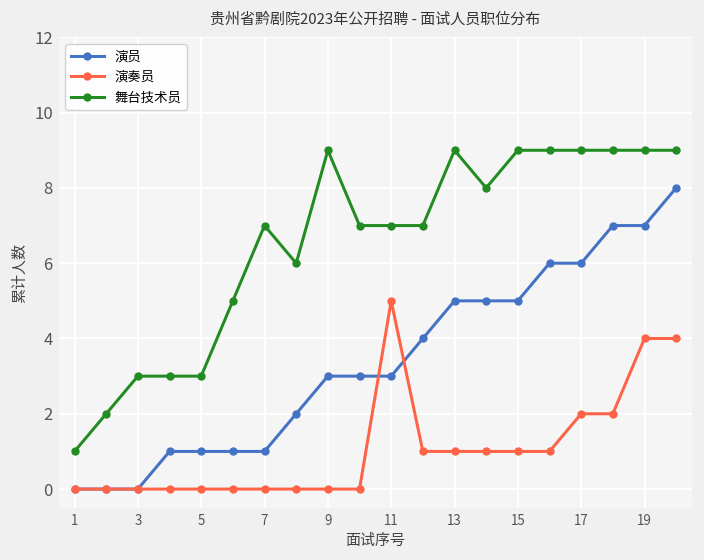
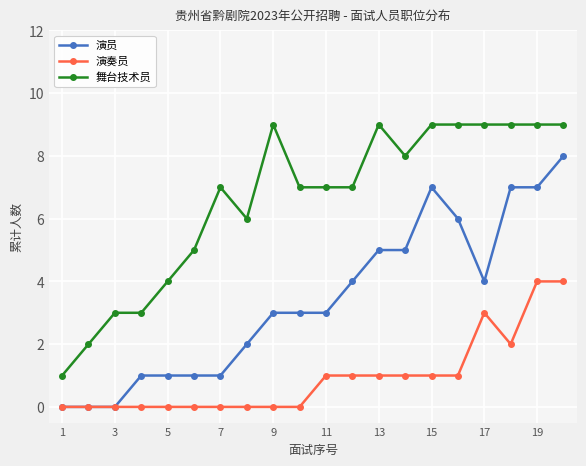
舞台技术员, 5: 3 -> 4
演奏员, 11: 5 -> 1
演员, 15: 5 -> 7
演员, 17: 6 -> 4
演奏员, 17: 2 -> 3
